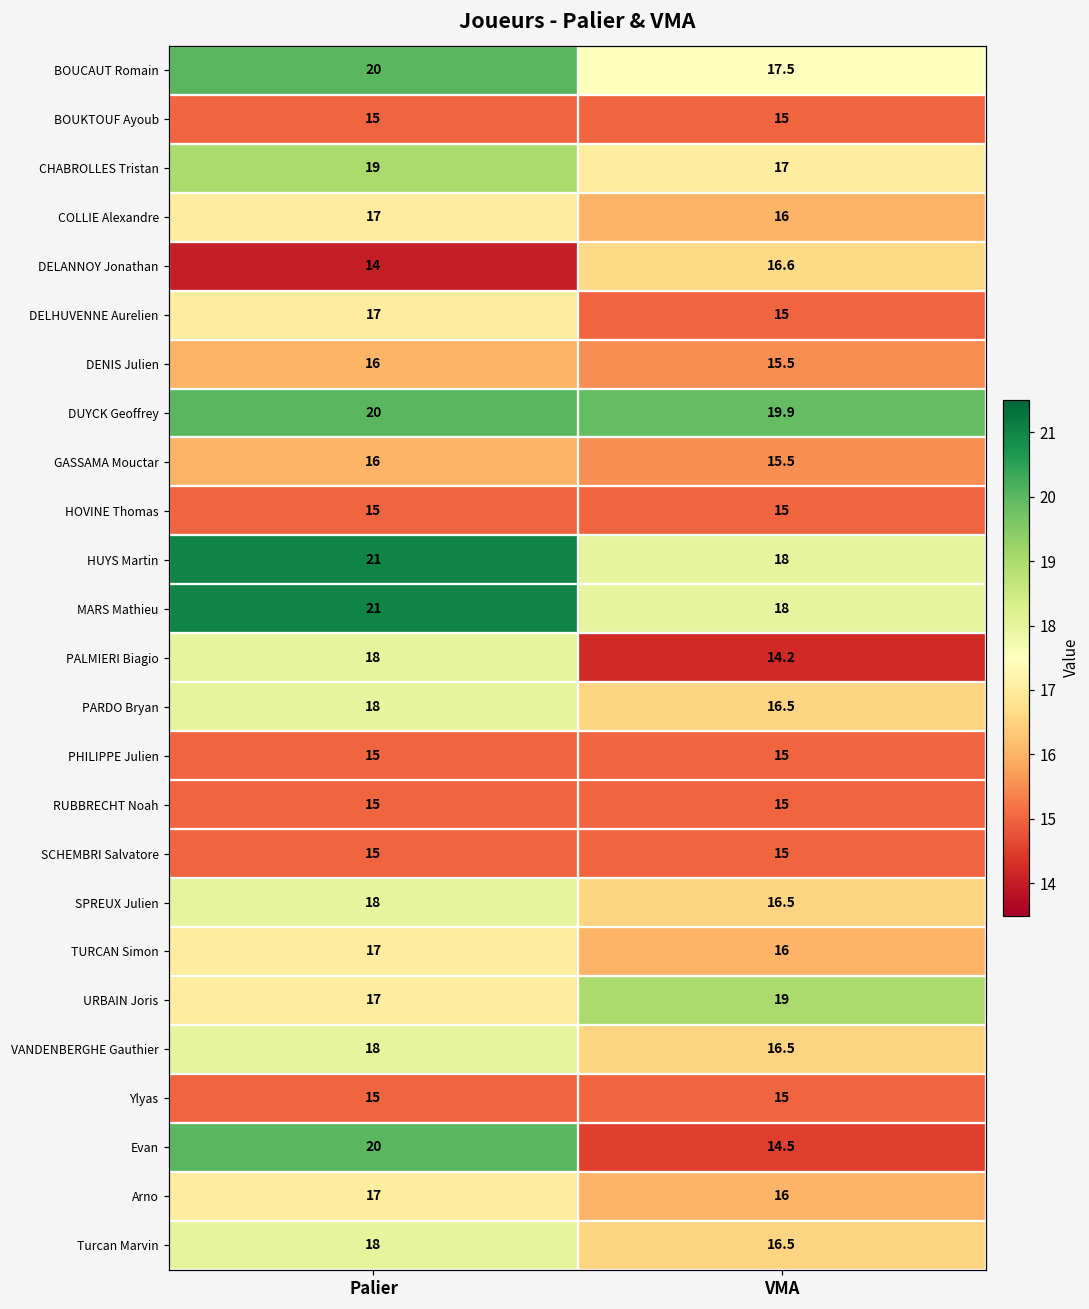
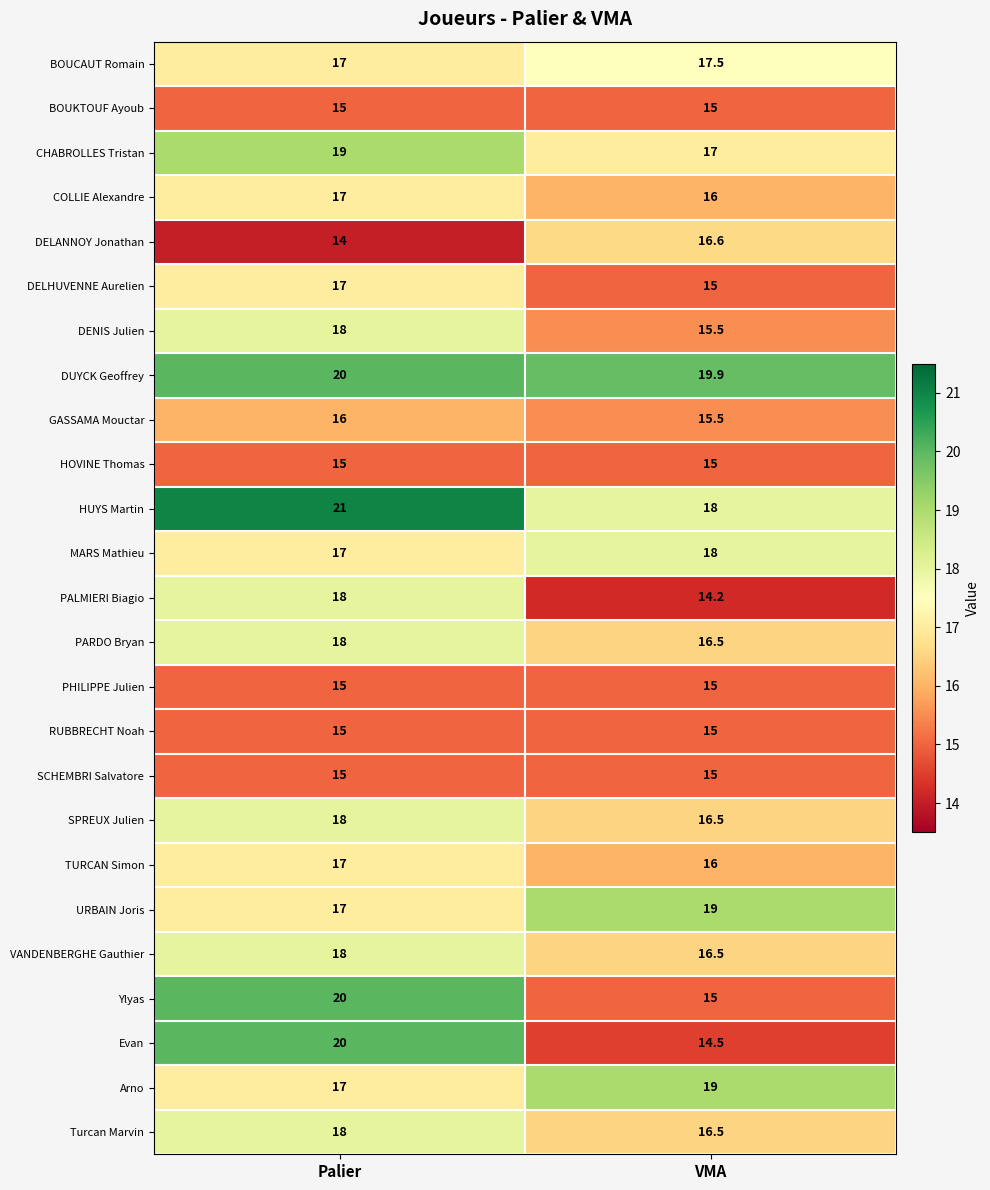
BOUCAUT Romain, Palier: 20 -> 17
DENIS Julien, Palier: 16 -> 18
MARS Mathieu, Palier: 21 -> 17
Ylyas, Palier: 15 -> 20
Arno, VMA: 16 -> 19
